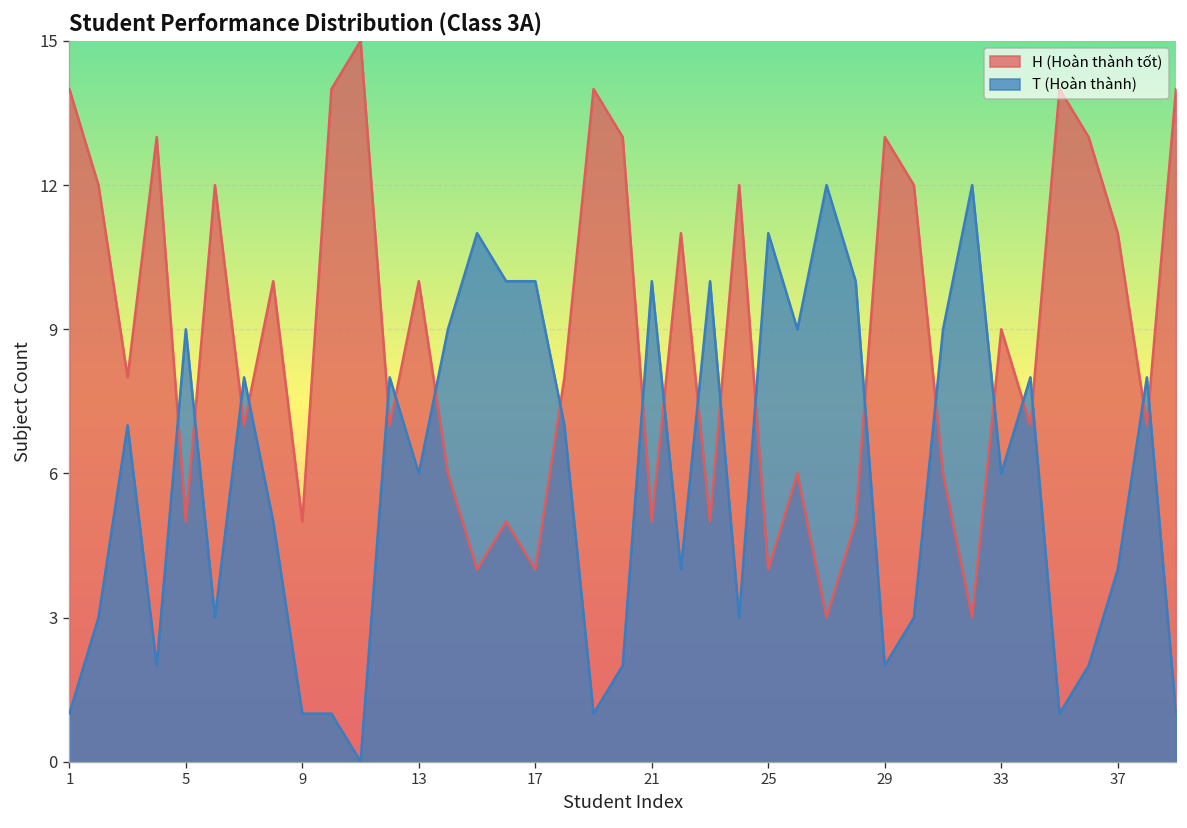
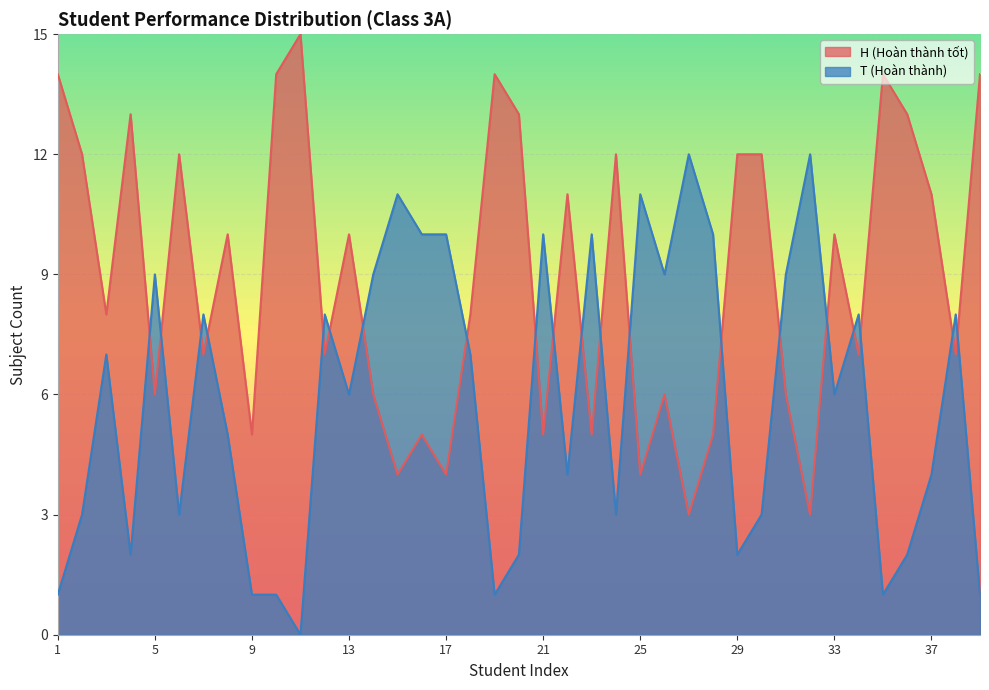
H (Hoàn thành tốt), 5: 5 -> 6
H (Hoàn thành tốt), 29: 13 -> 12
H (Hoàn thành tốt), 33: 9 -> 10
